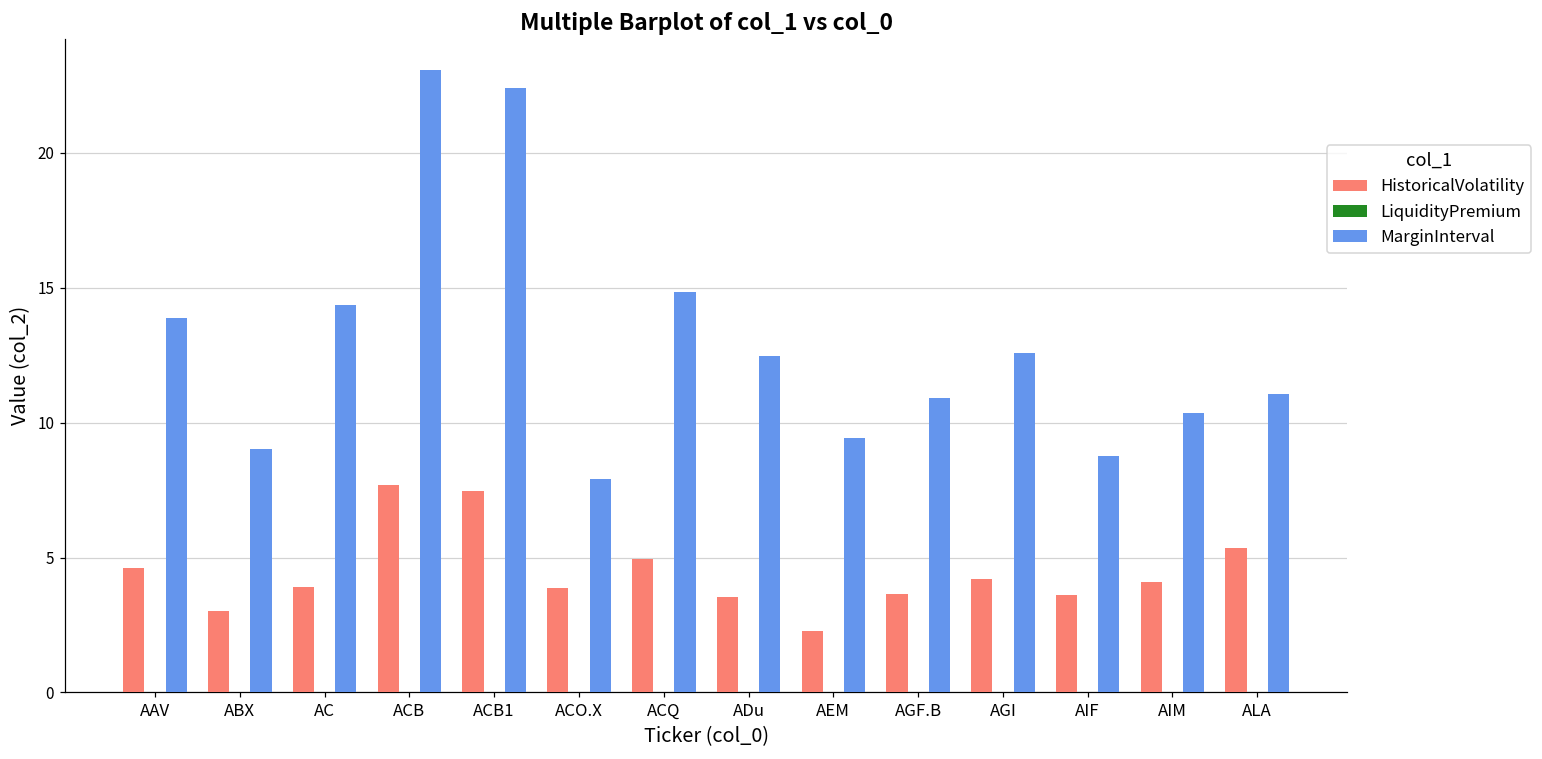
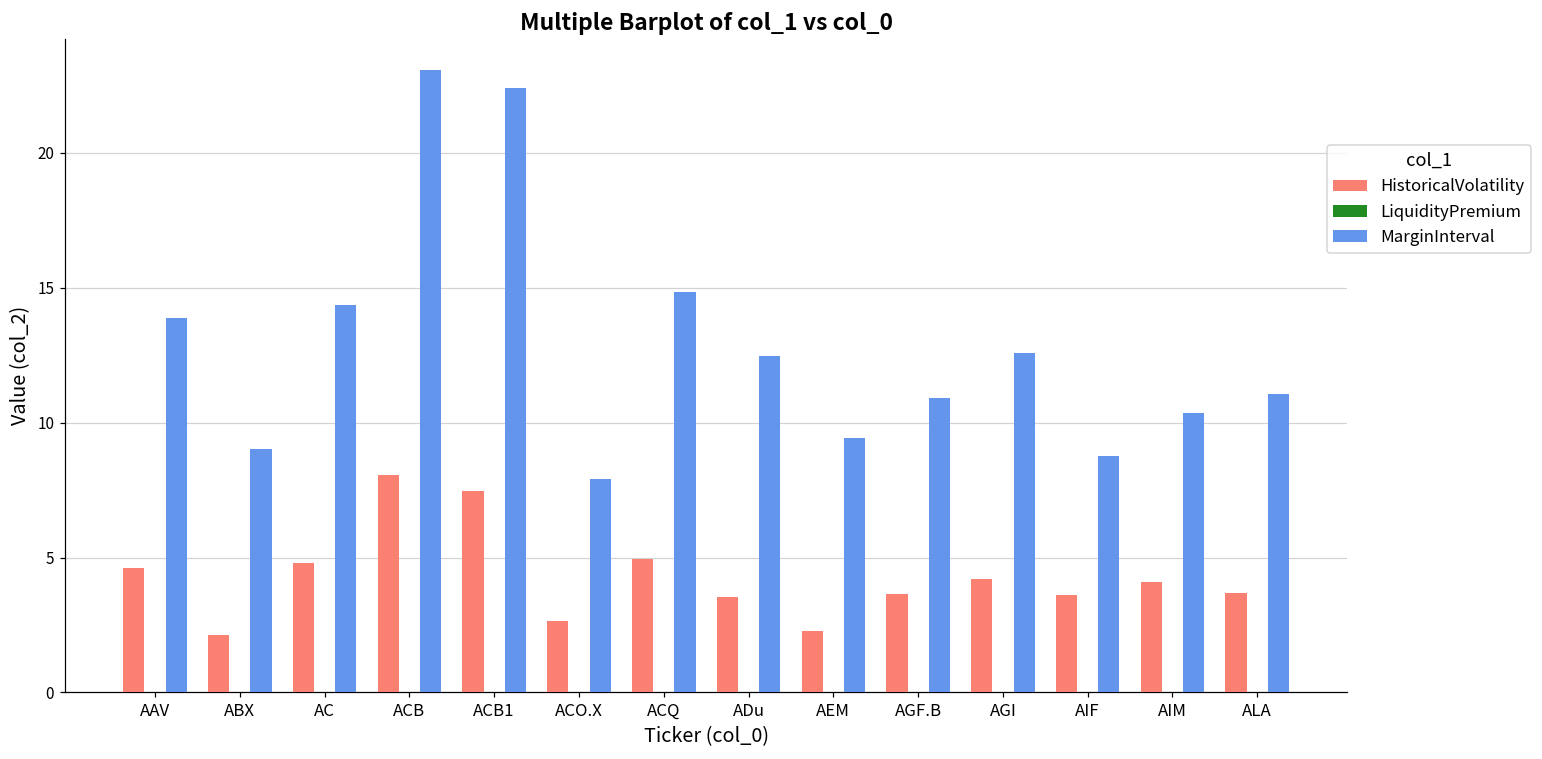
HistoricalVolatility, ABX: 3.0 -> 2.1
HistoricalVolatility, AC: 3.9 -> 4.8
HistoricalVolatility, ACB: 7.7 -> 8.1
HistoricalVolatility, ACO.X: 3.9 -> 2.6
HistoricalVolatility, ALA: 5.4 -> 3.7
